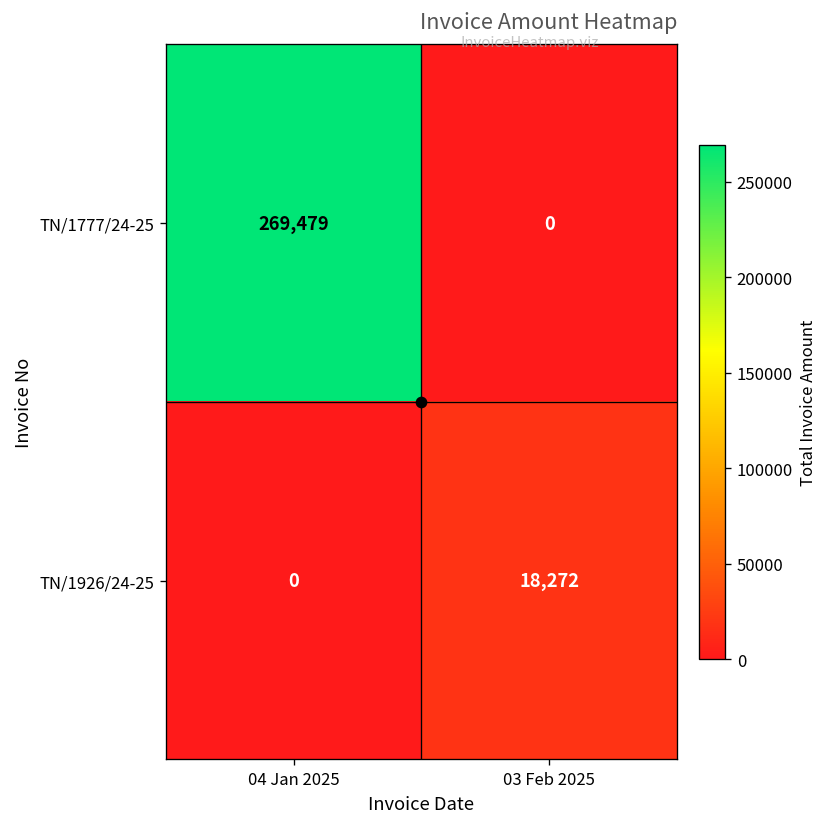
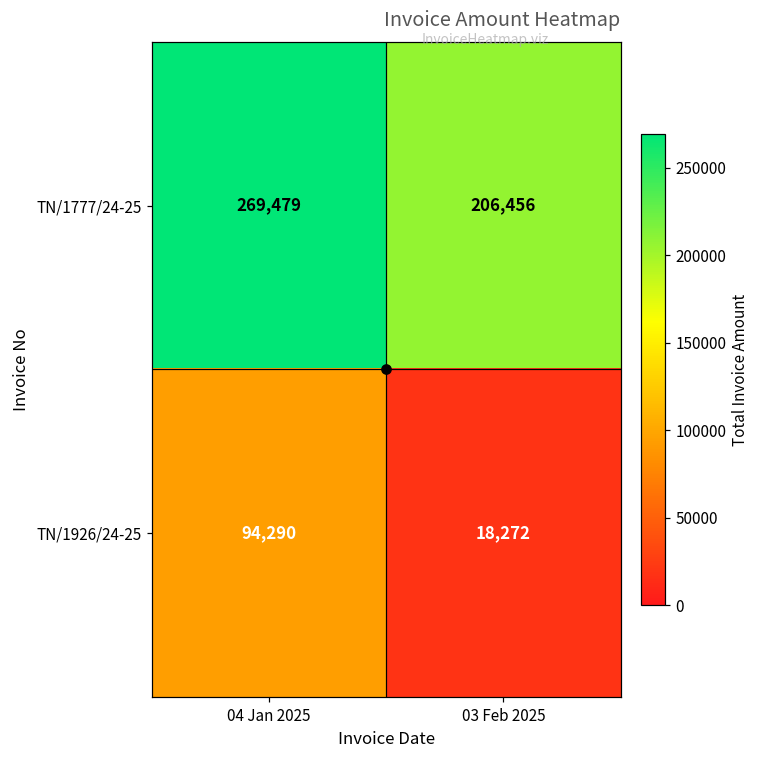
TN/1777/24-25, 03 Feb 2025: 0 -> 206,456
TN/1926/24-25, 04 Jan 2025: 0 -> 94,290
